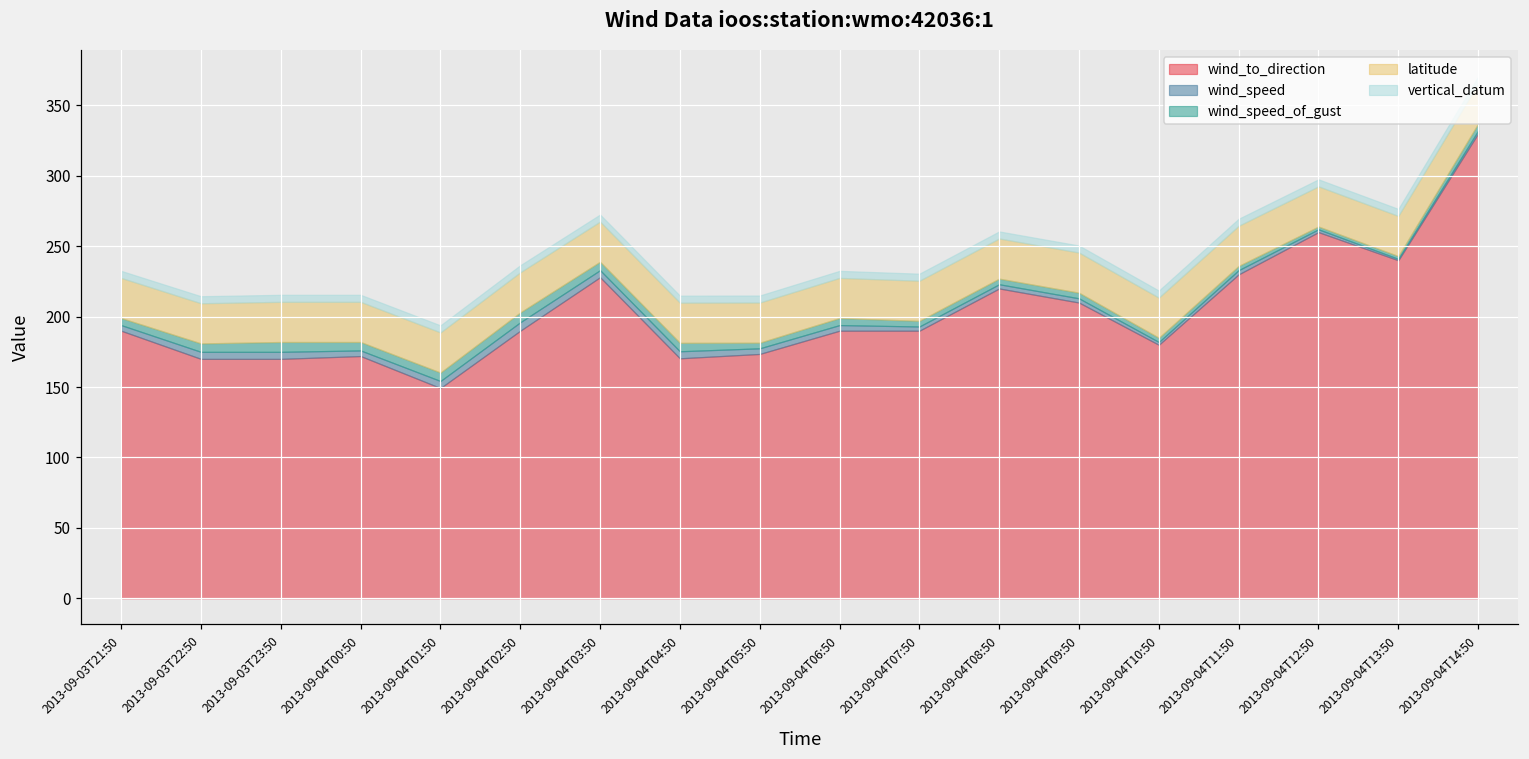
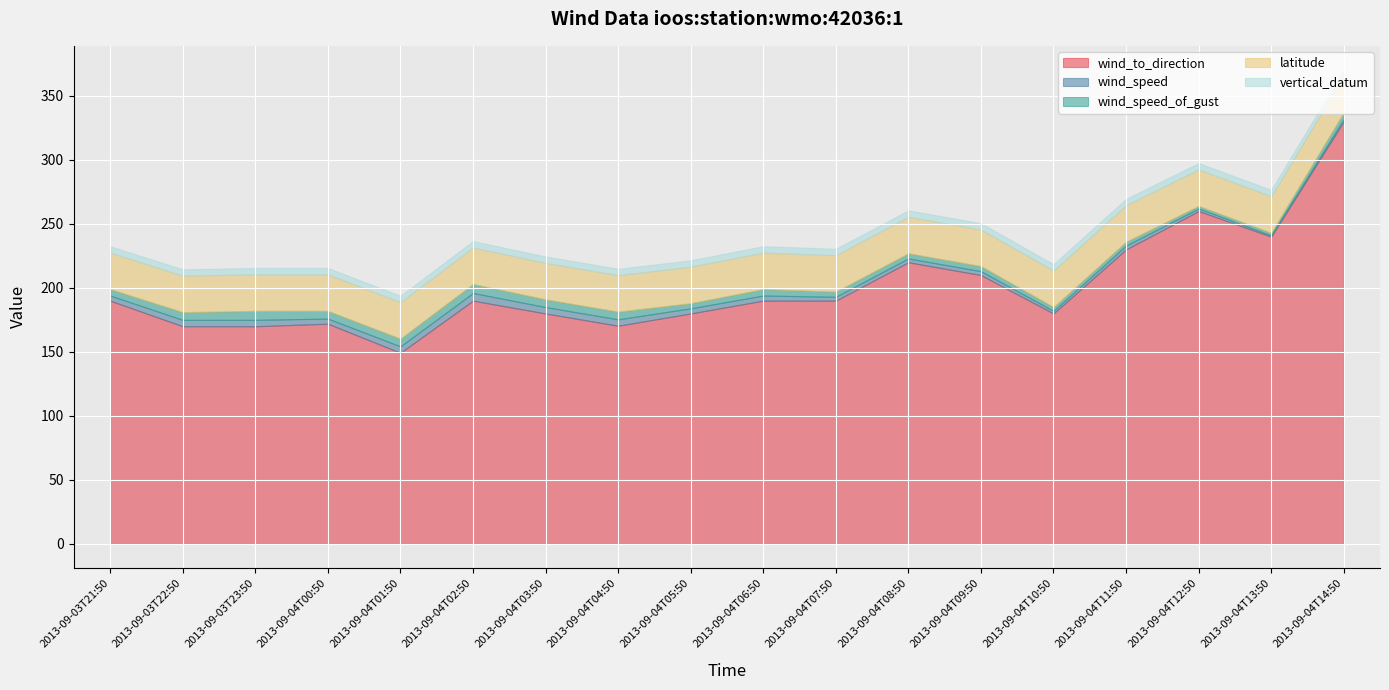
wind_to_direction, 2013-09-04T03:50: 228 -> 180
wind_to_direction, 2013-09-04T05:50: 174 -> 180
